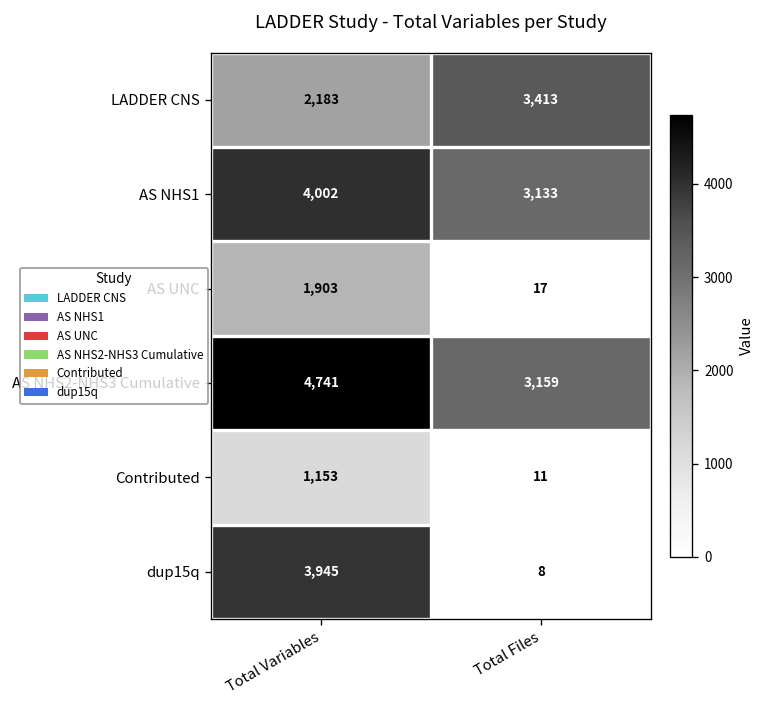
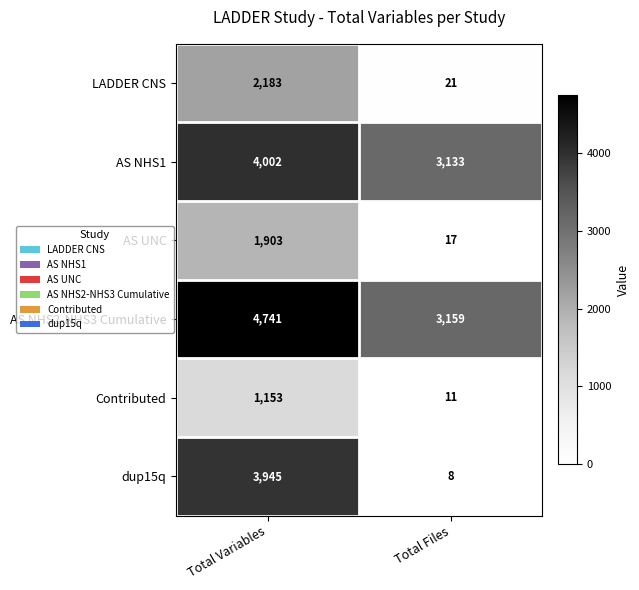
LADDER CNS, Total Files: 3,413 -> 21
